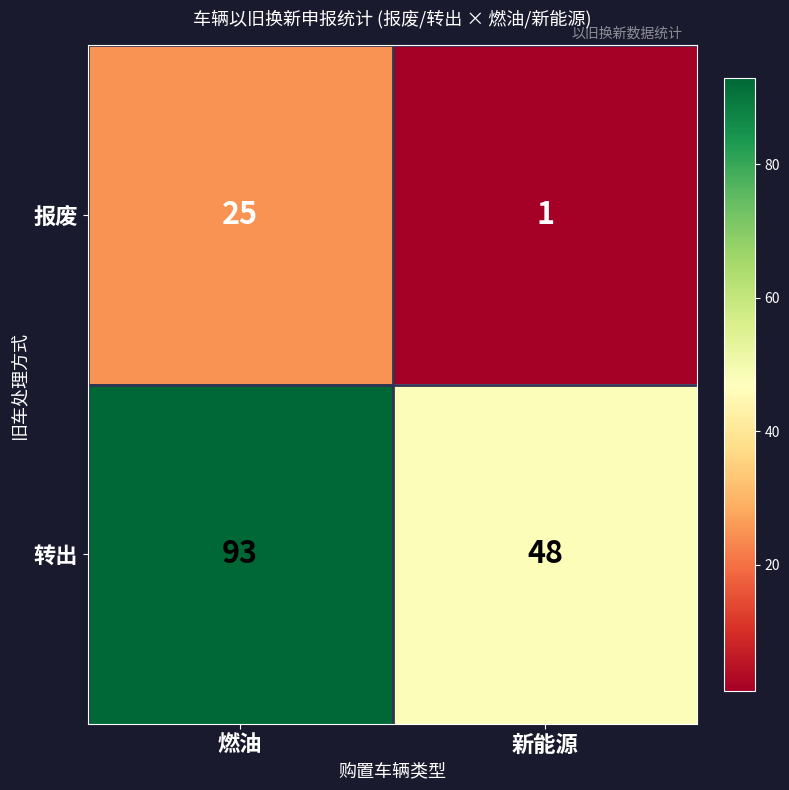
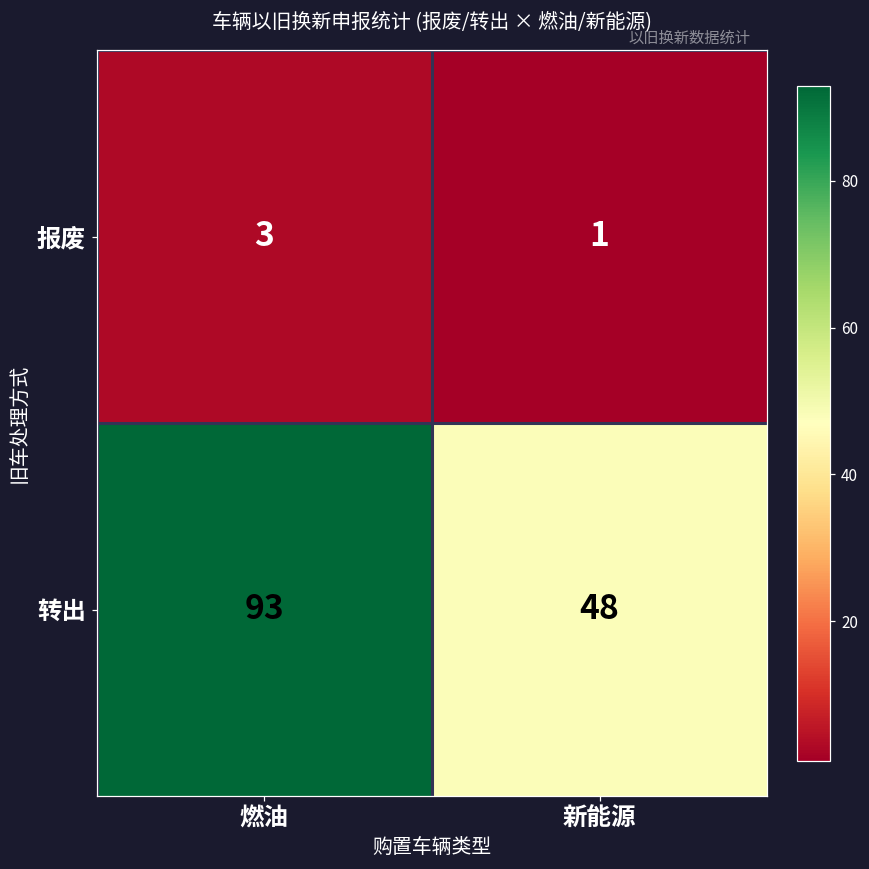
报废, 燃油: 25 -> 3
